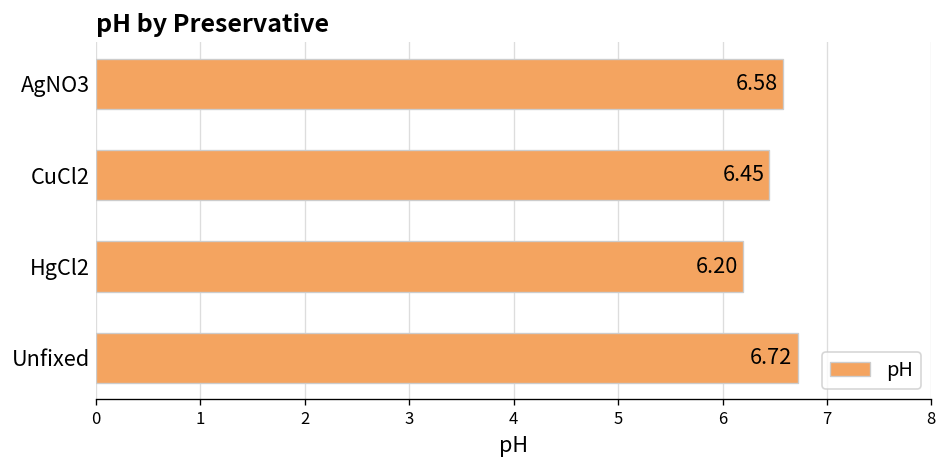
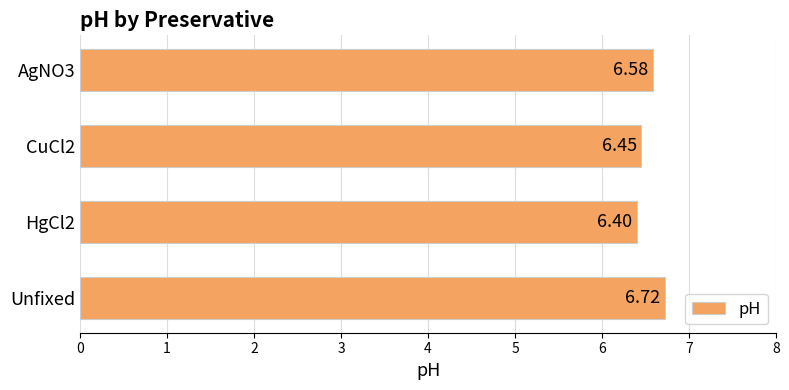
HgCl2: 6.20 -> 6.40
